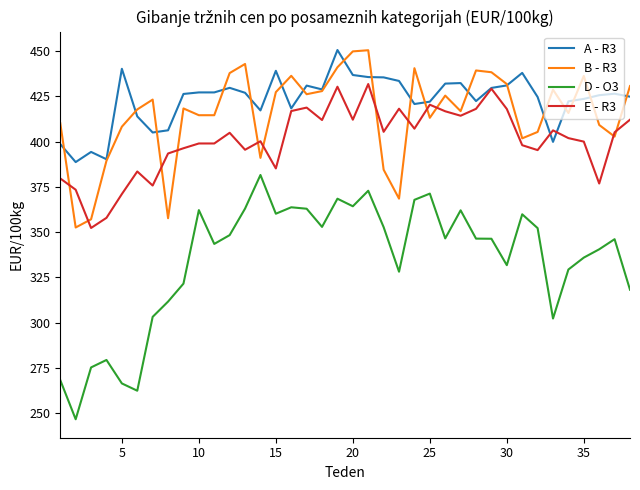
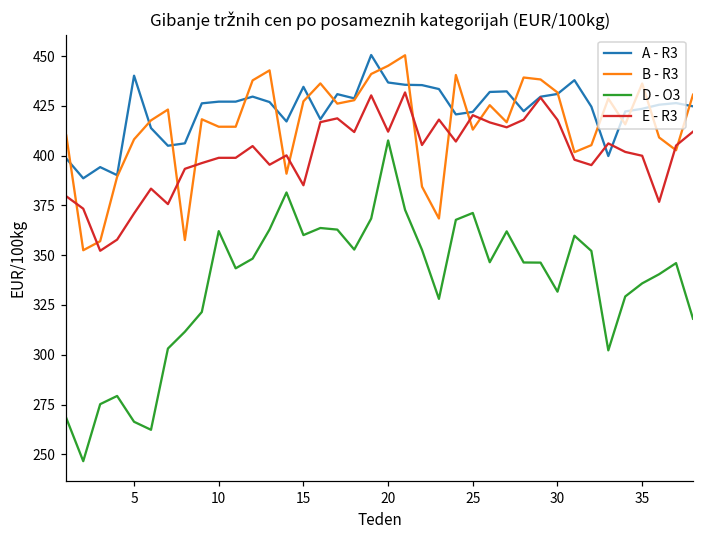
A - R3, 15: 439 -> 435
B - R3, 20: 450 -> 445
D - O3, 20: 364 -> 408
